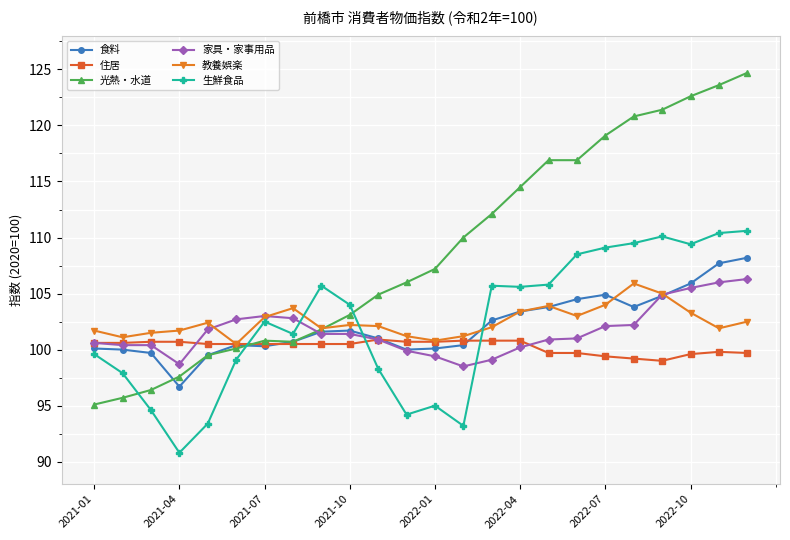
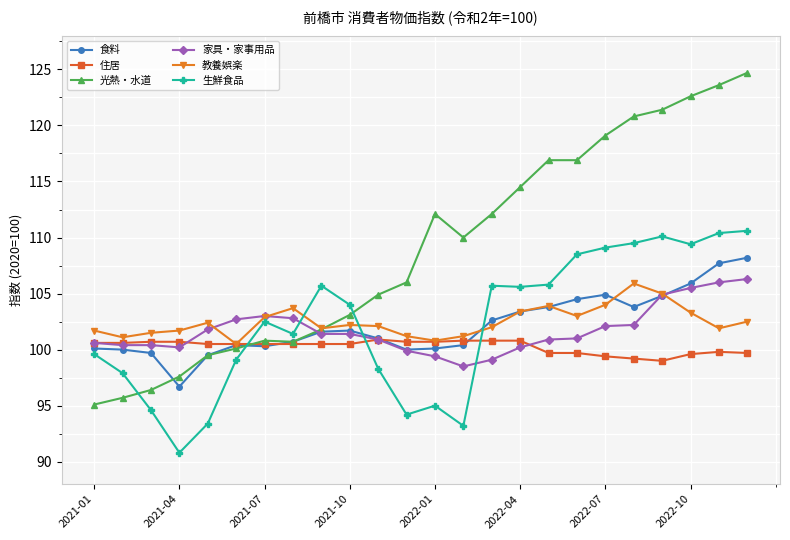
家具・家事用品, 2021-04: 98.7 -> 100.2
光熱・水道, 2022-01: 107.2 -> 112.1
